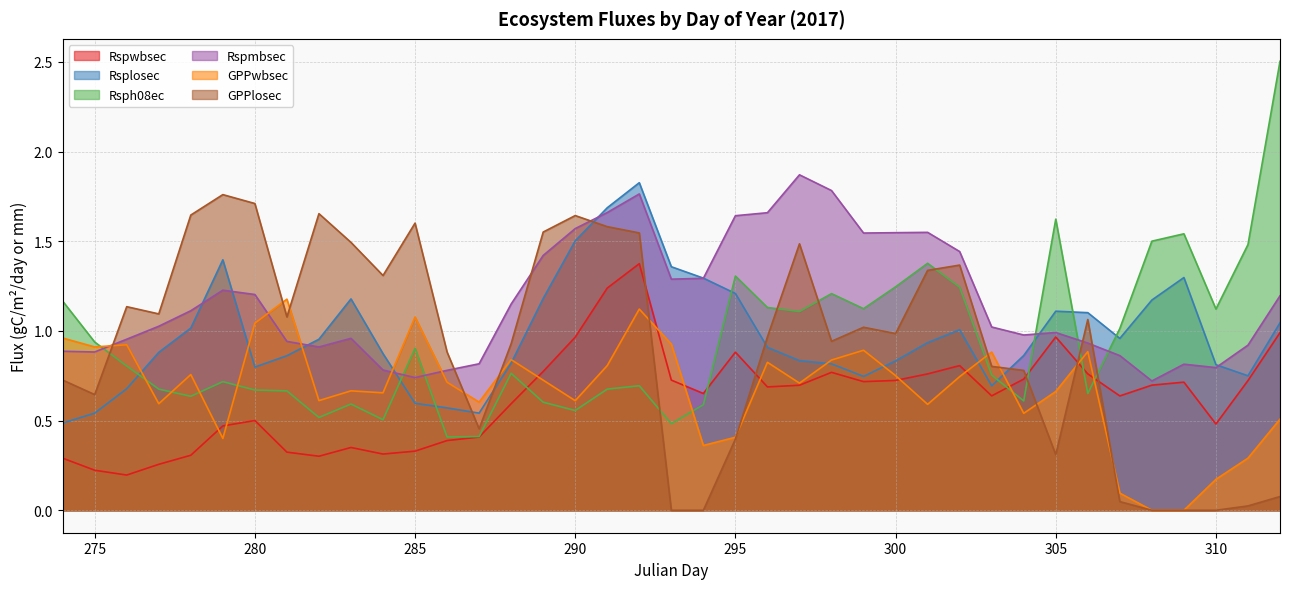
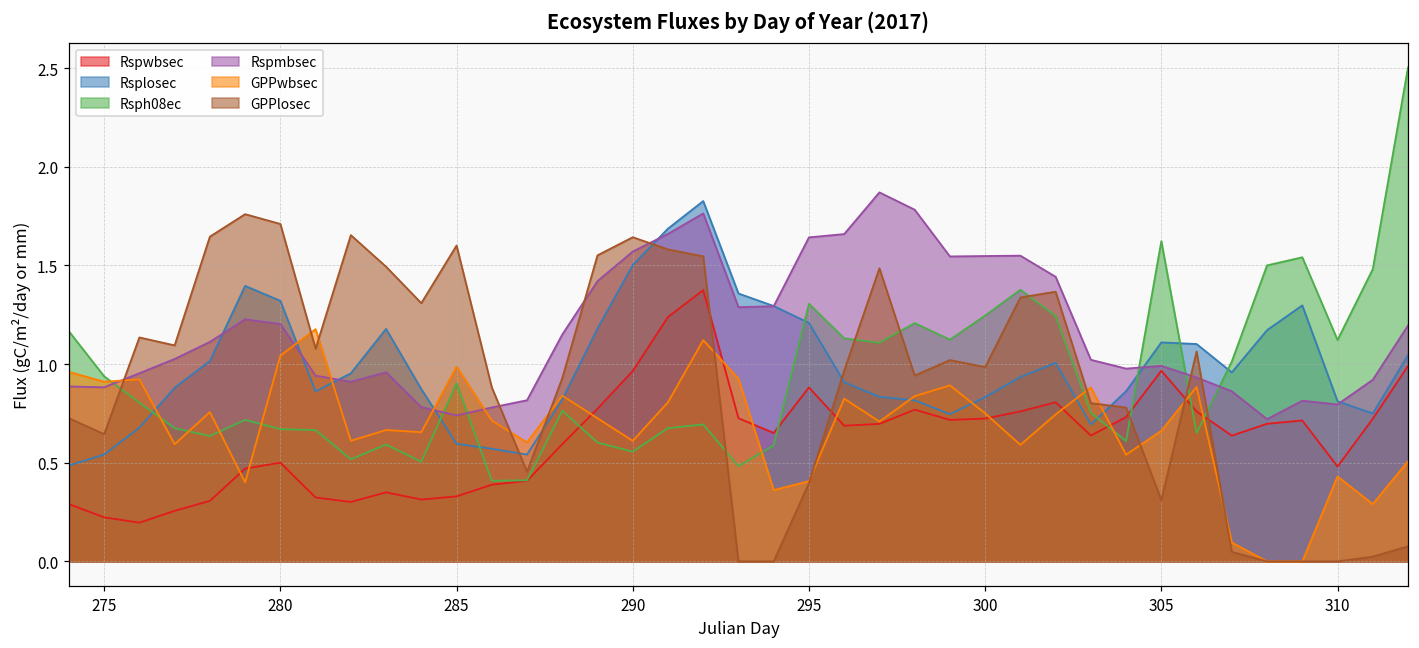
Rsplosec, 280: 0.80 -> 1.32
GPPwbsec, 285: 1.08 -> 0.99
GPPwbsec, 310: 0.17 -> 0.43
